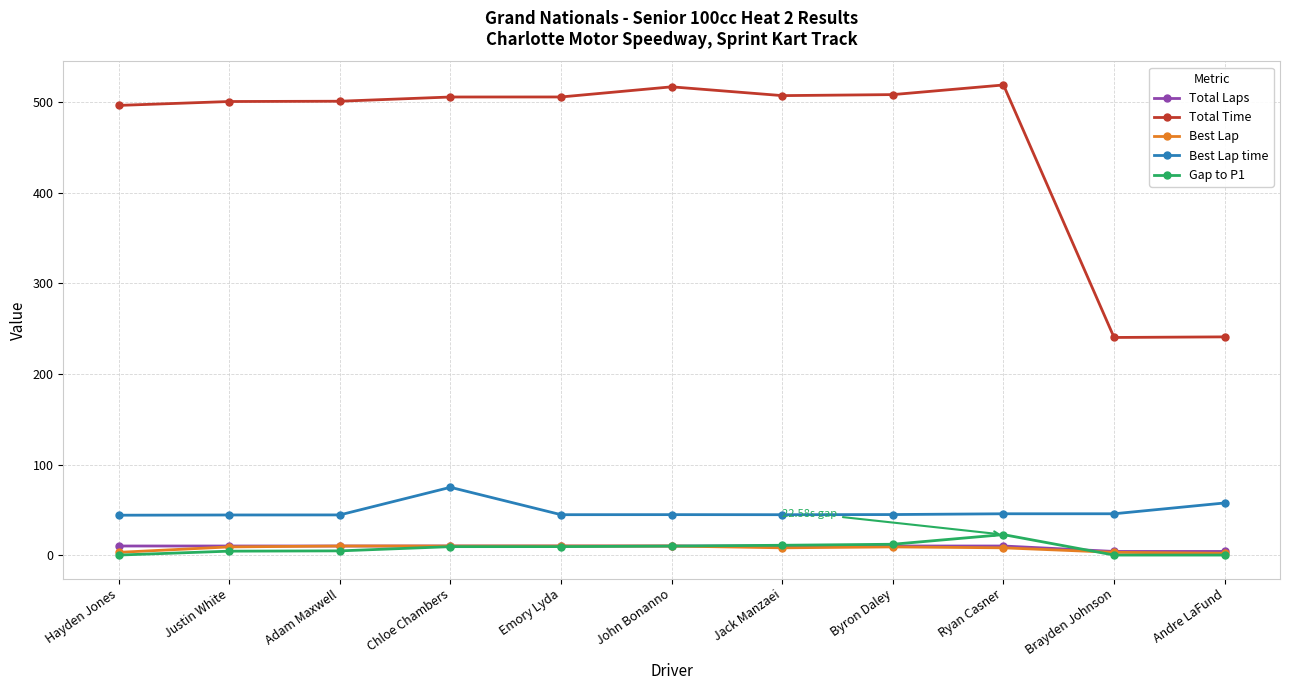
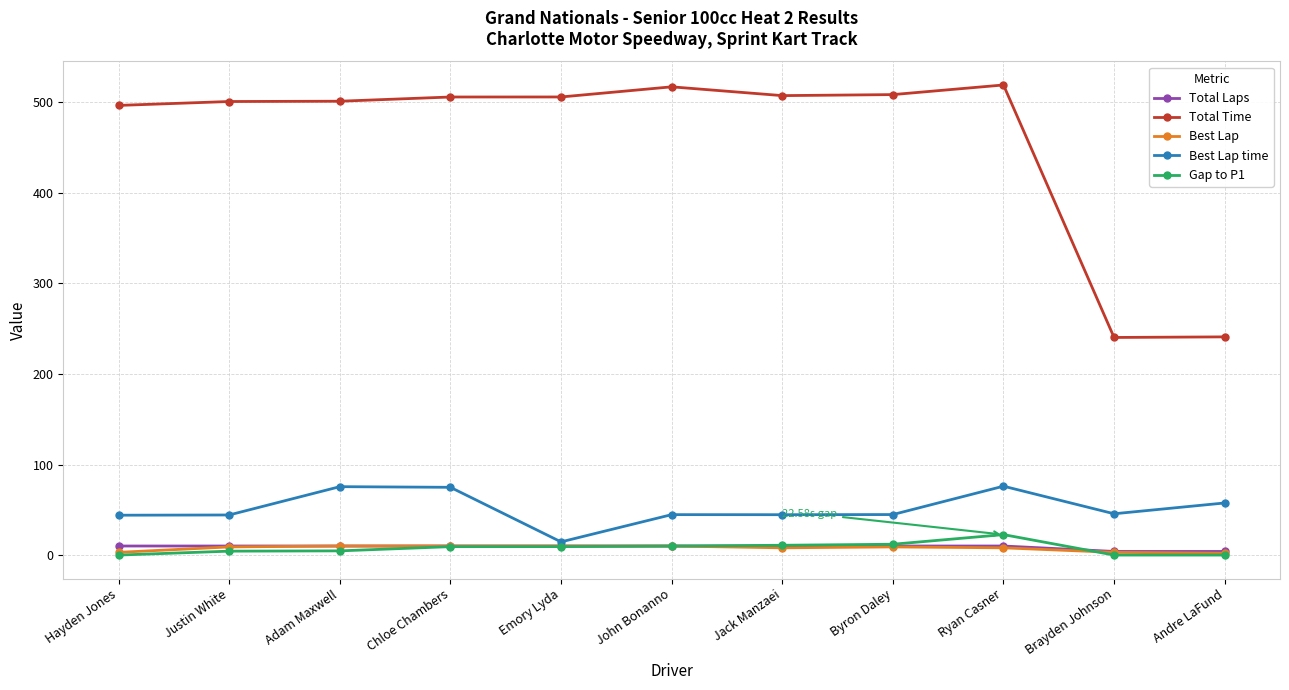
Best Lap time, Adam Maxwell: 40 -> 80
Best Lap time, Emory Lyda: 40 -> 10
Best Lap time, Ryan Casner: 50 -> 80
